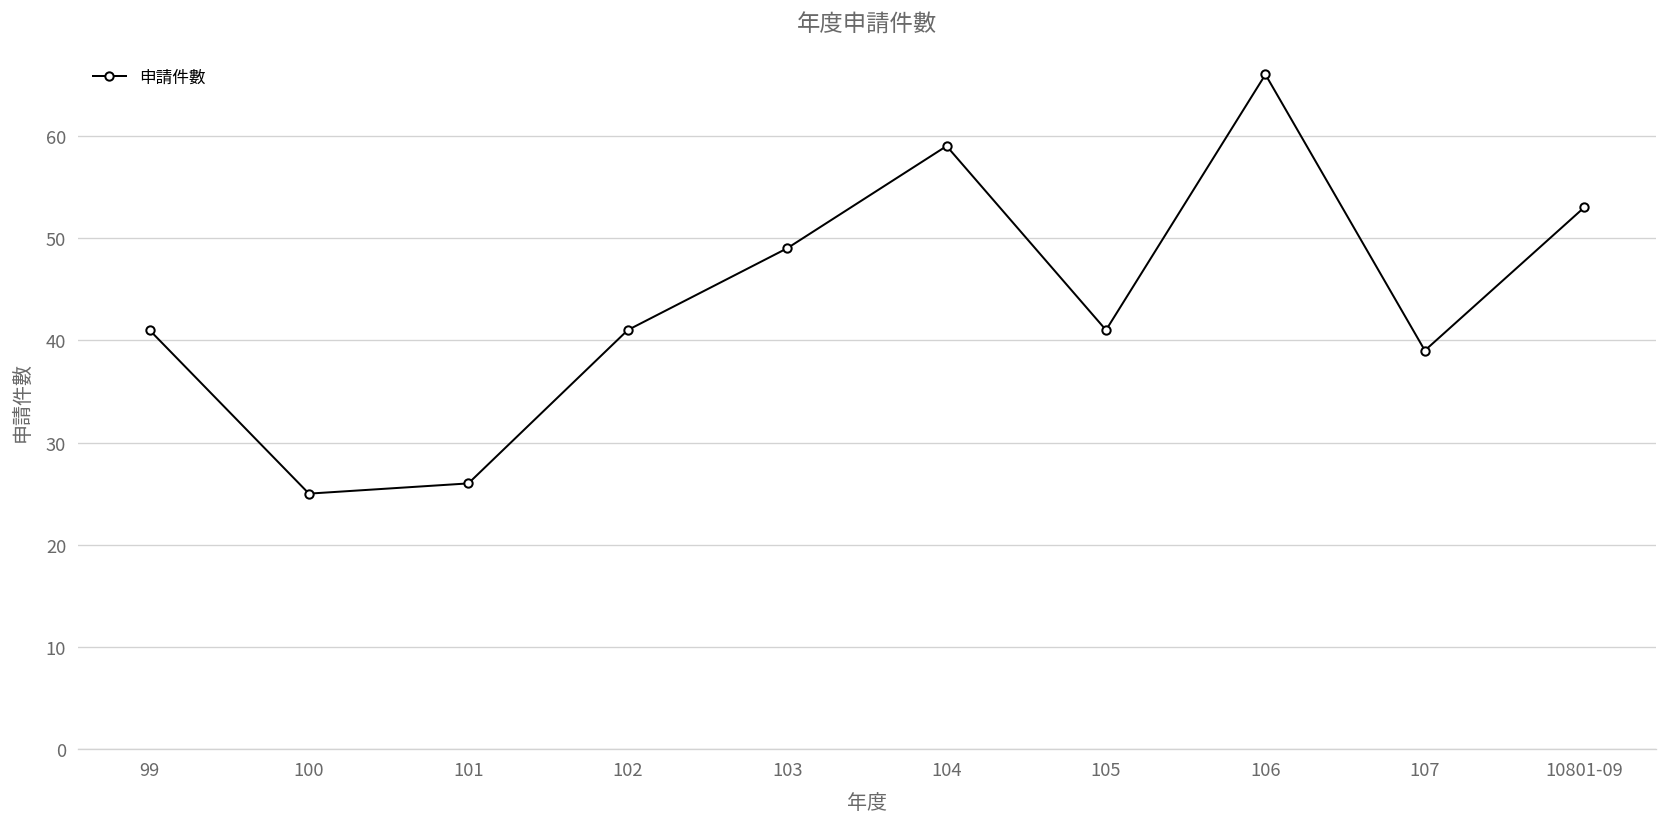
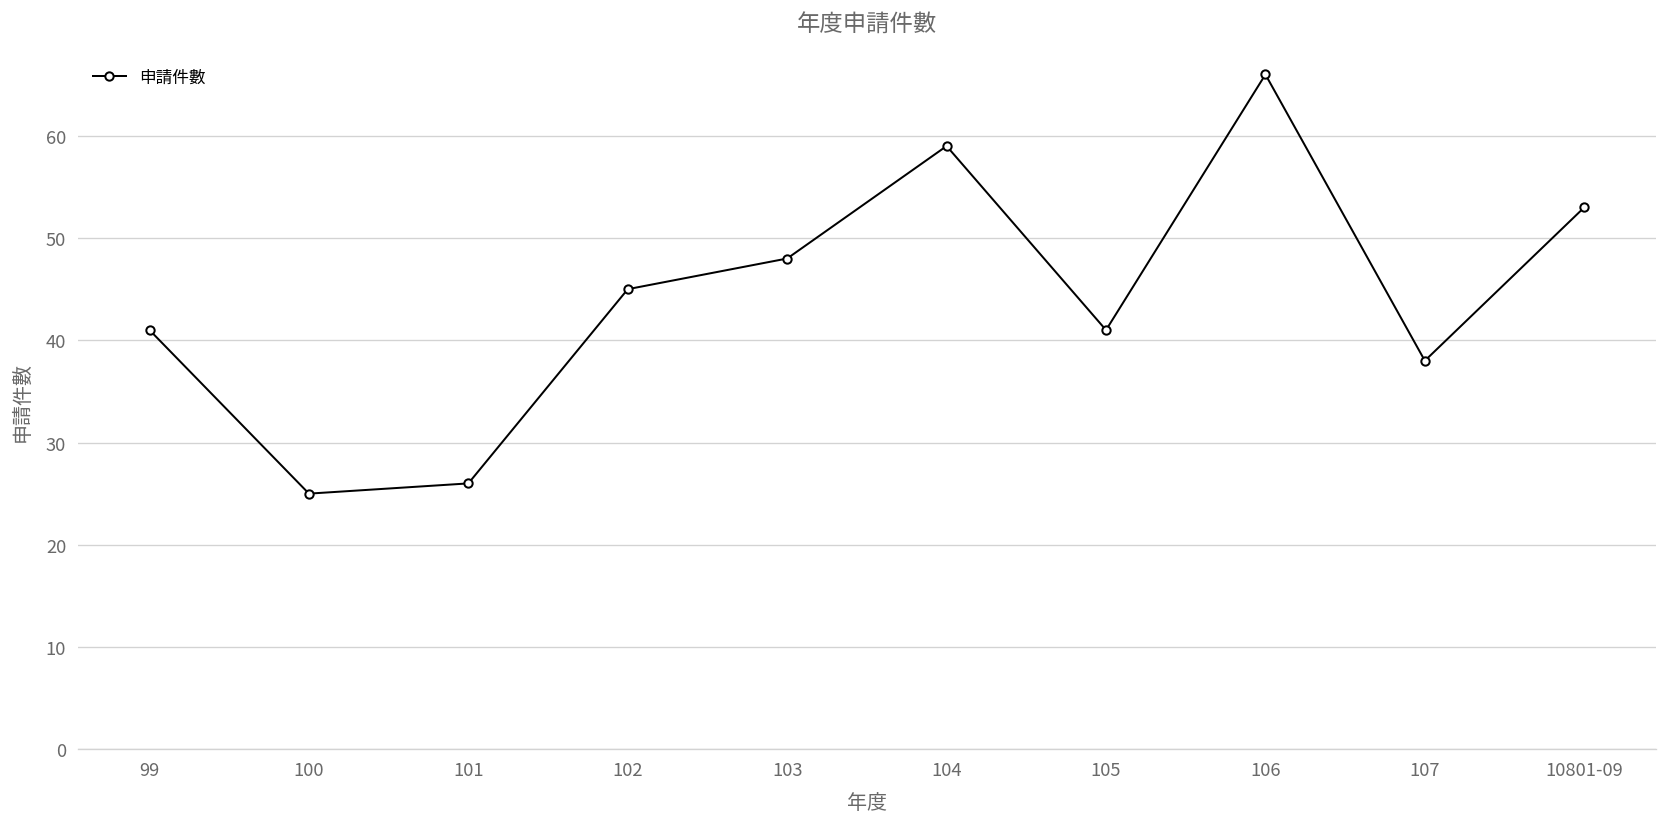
102: 41 -> 45
103: 49 -> 48
107: 39 -> 38
